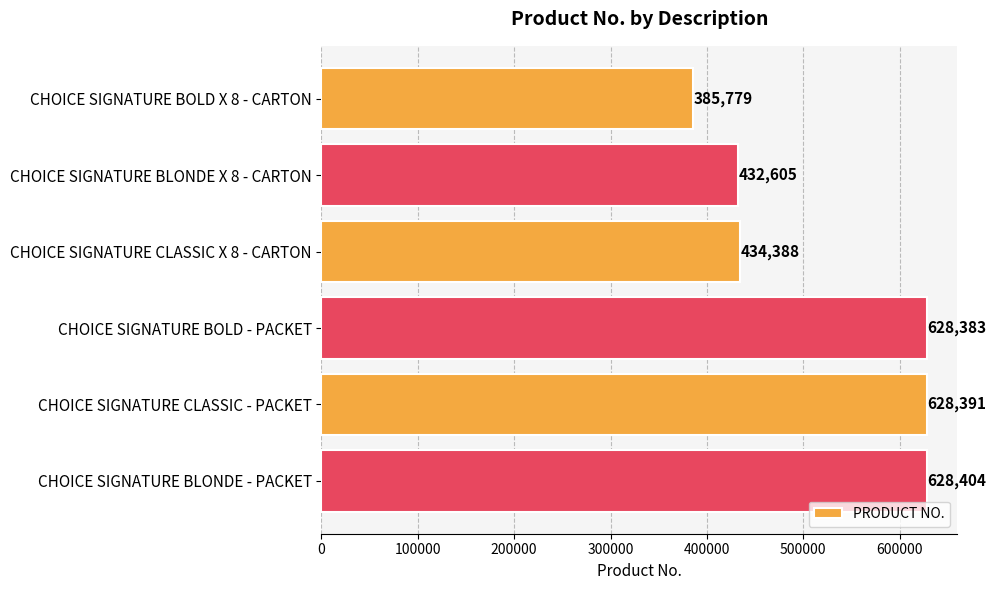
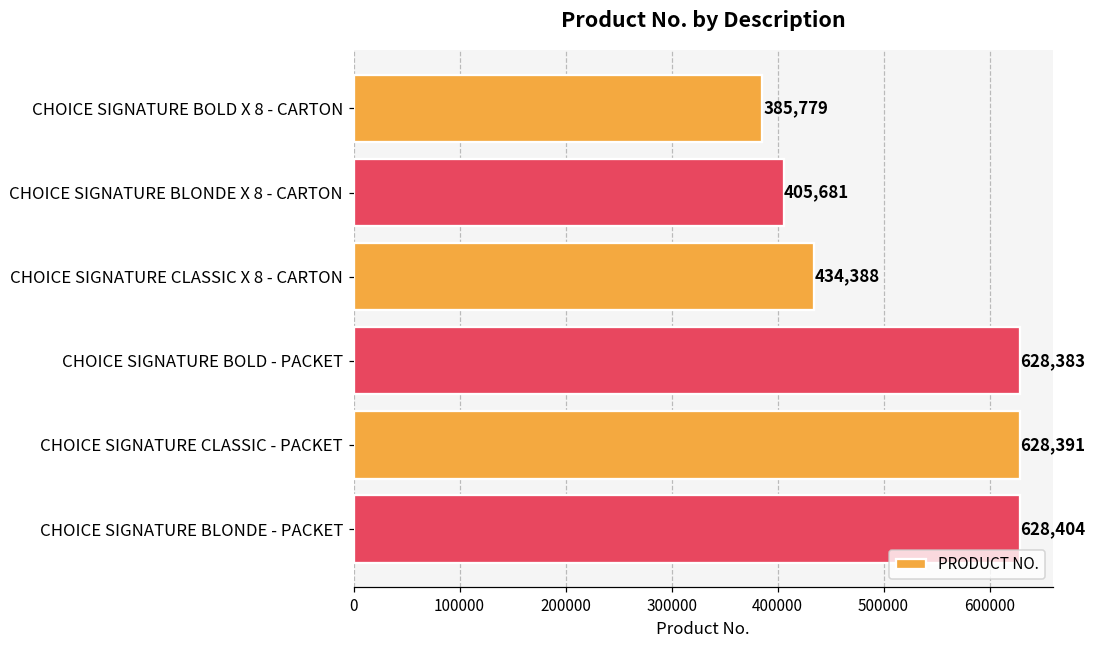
CHOICE SIGNATURE BLONDE X 8 - CARTON: 432,605 -> 405,681
